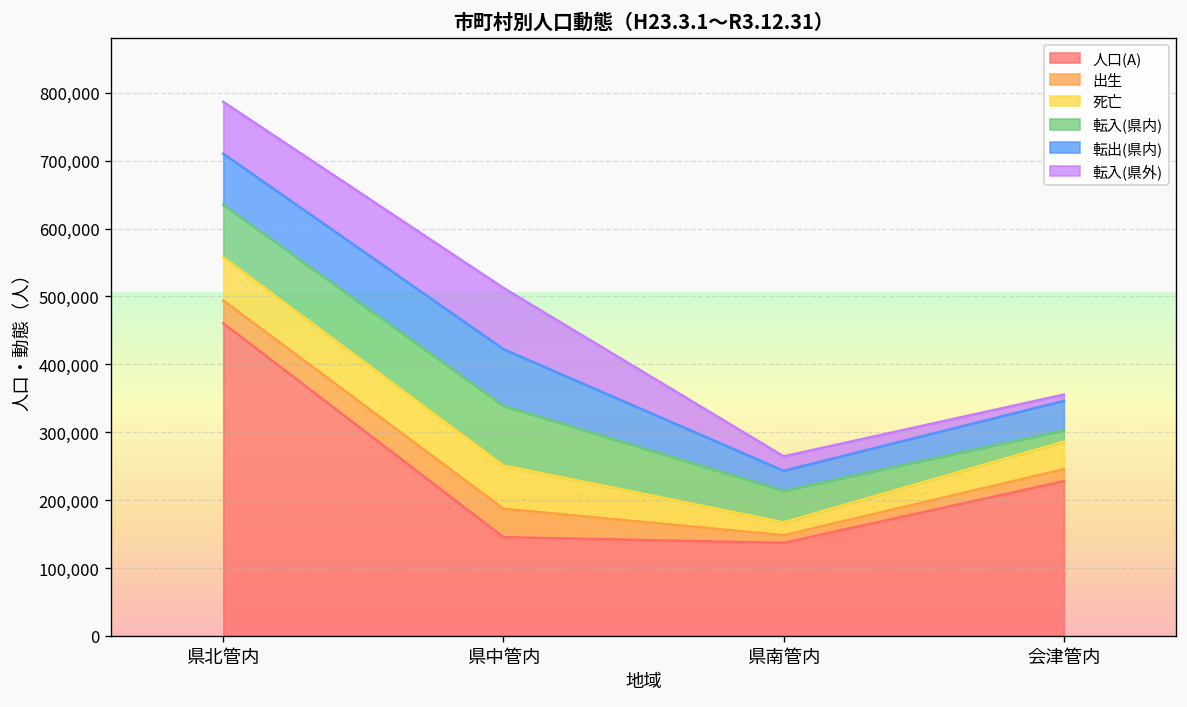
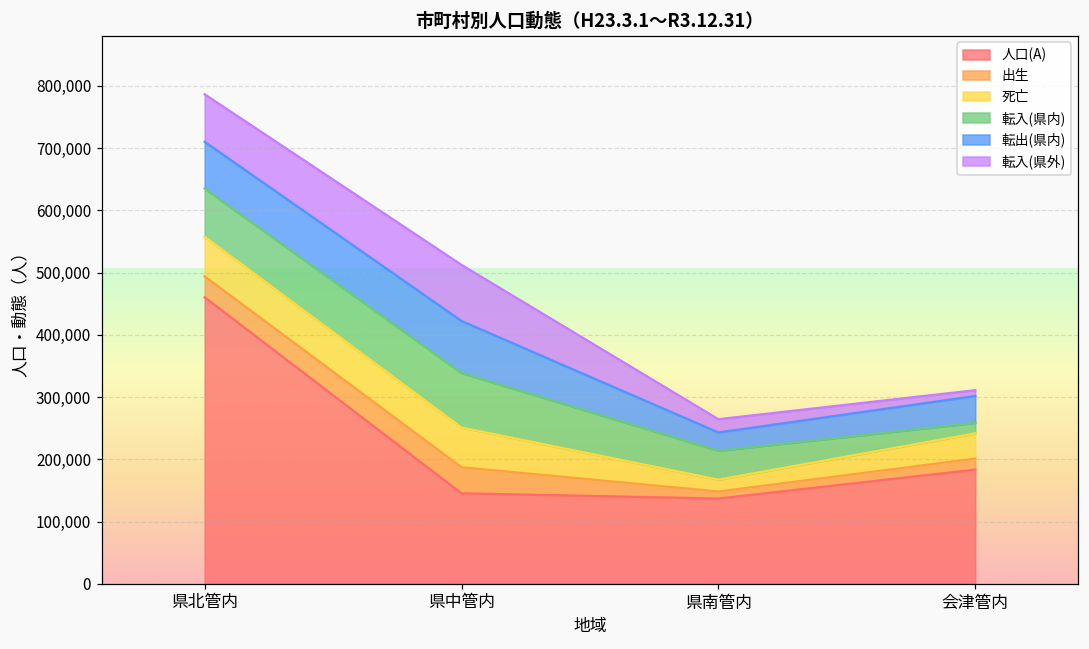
人口(A), 会津管内: 230,000 -> 180,000
